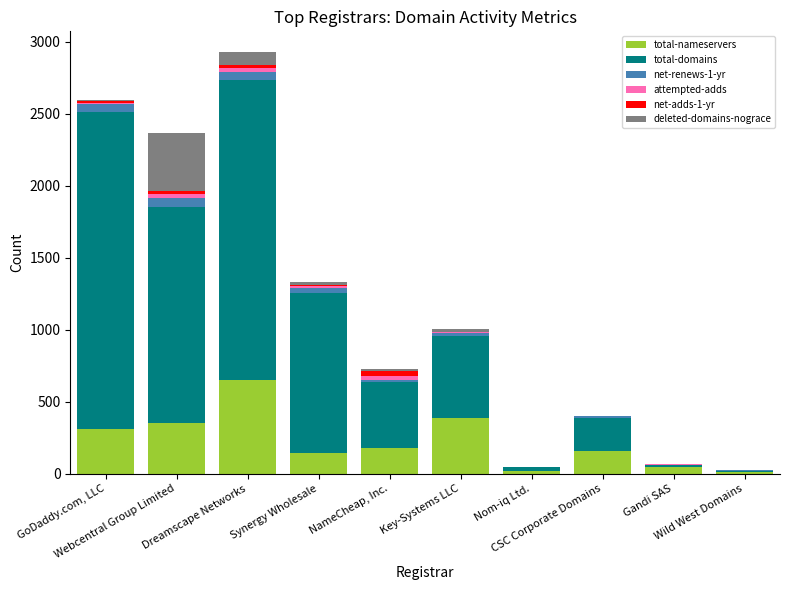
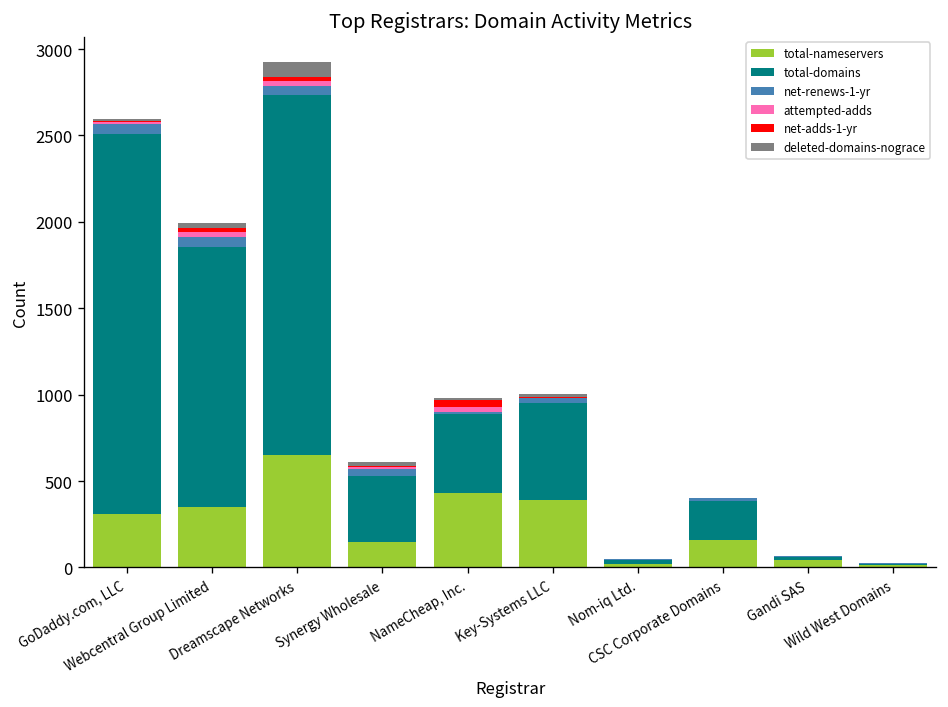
deleted-domains-nograce, Webcentral Group Limited: 410 -> 30
total-domains, Synergy Wholesale: 1110 -> 390
total-nameservers, NameCheap, Inc.: 180 -> 430
